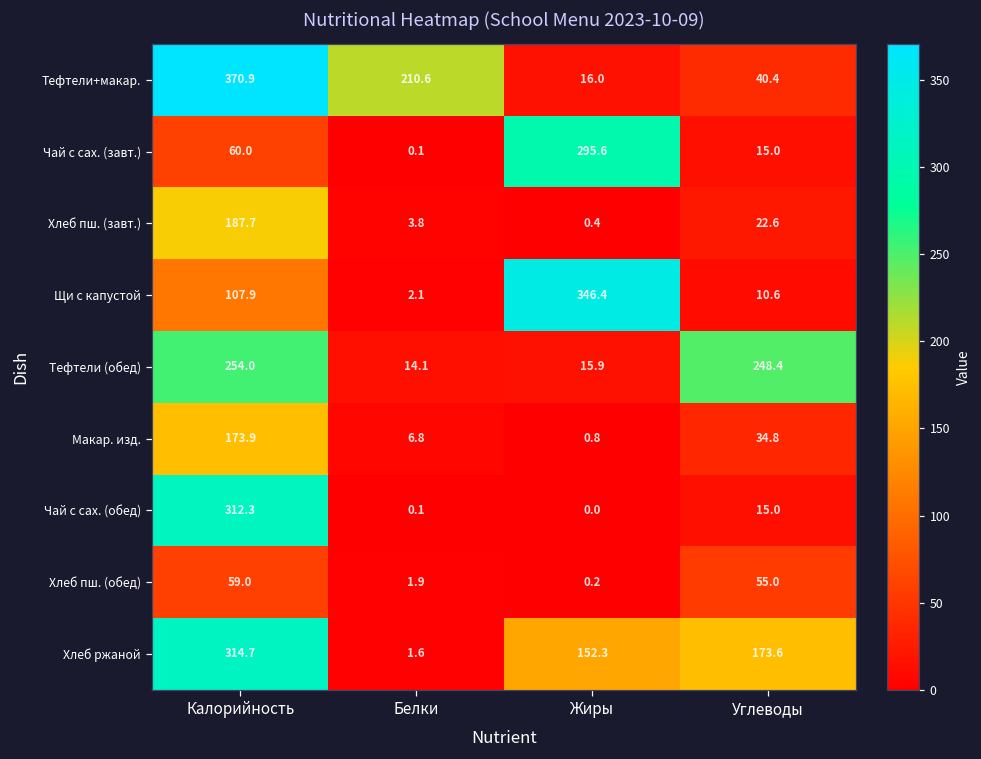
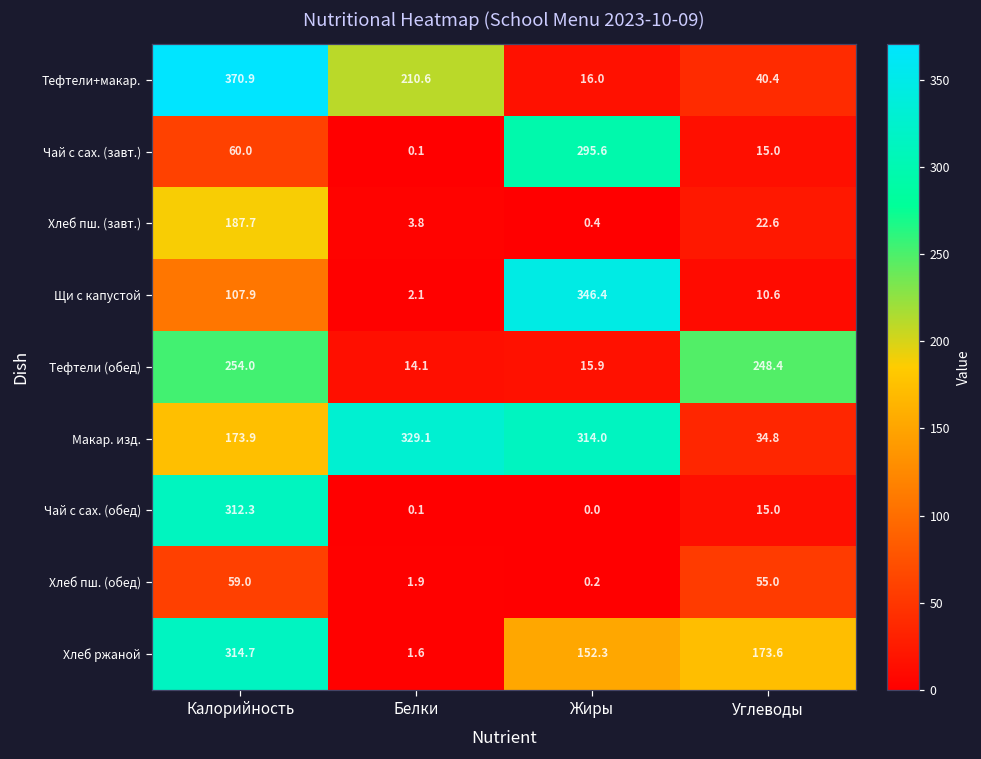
Макар. изд., Белки: 6.8 -> 329.1
Макар. изд., Жиры: 0.8 -> 314.0
